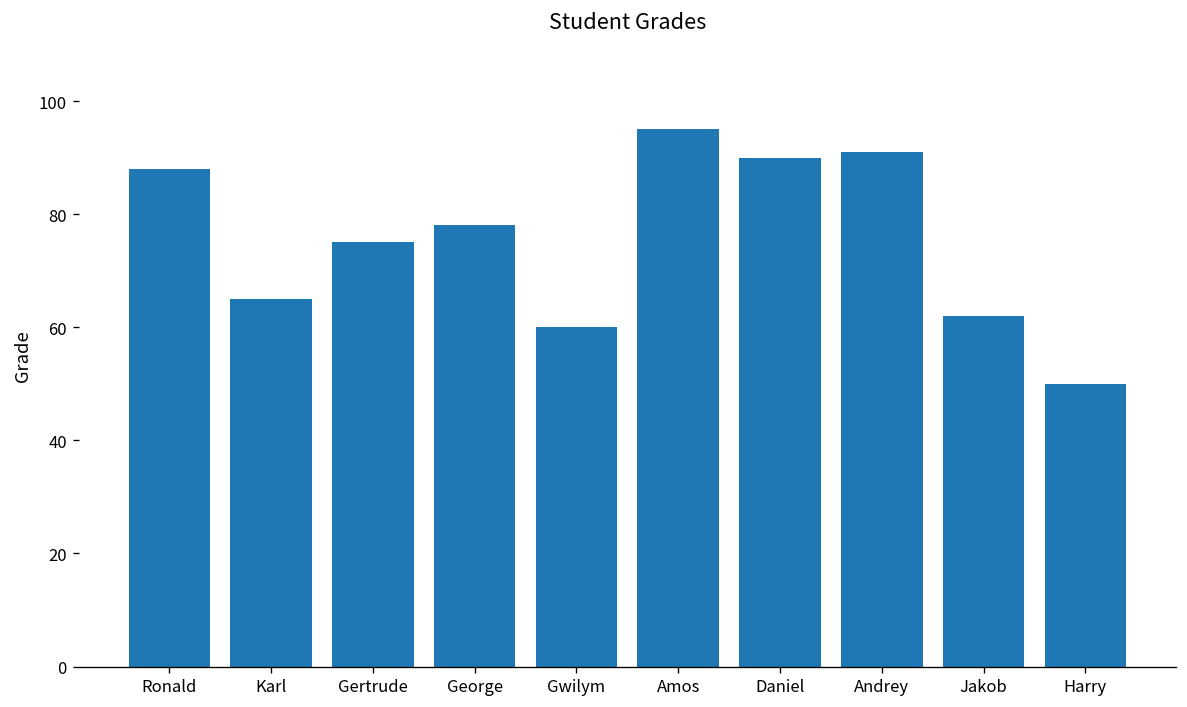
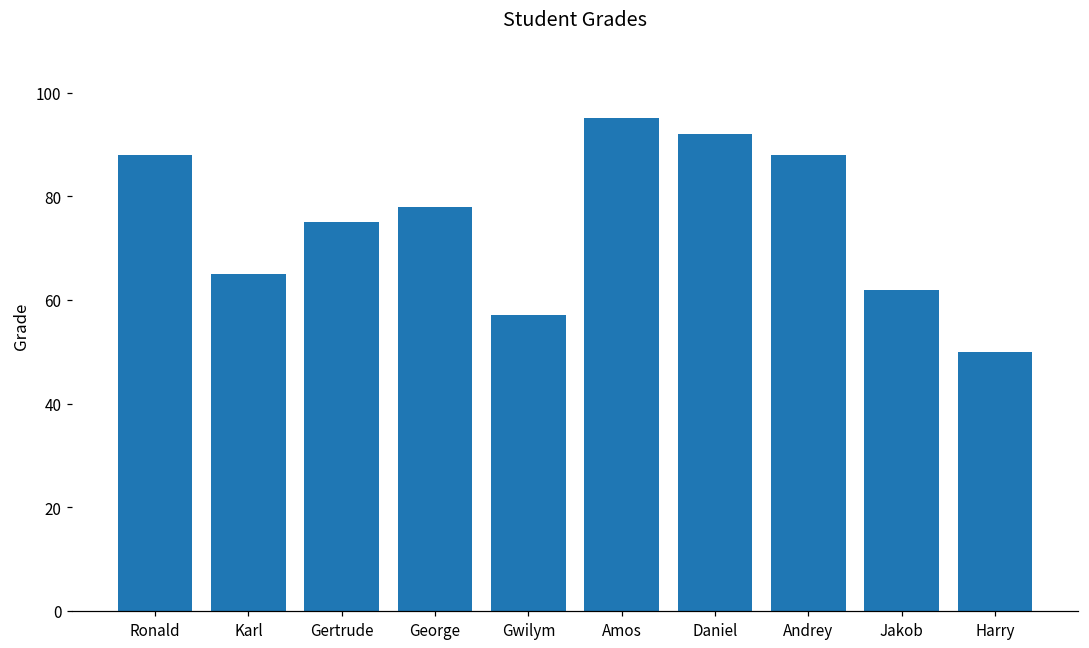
Gwilym: 60 -> 57
Daniel: 90 -> 92
Andrey: 91 -> 88
